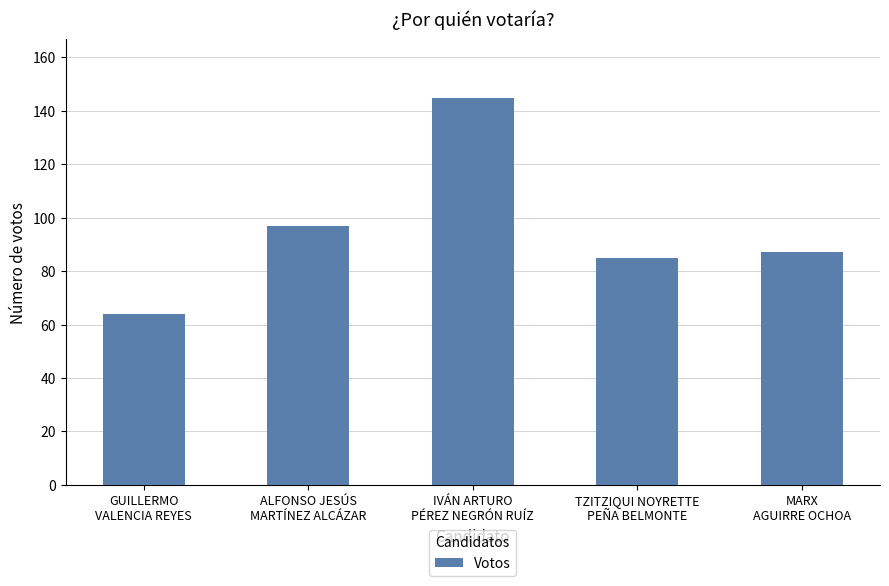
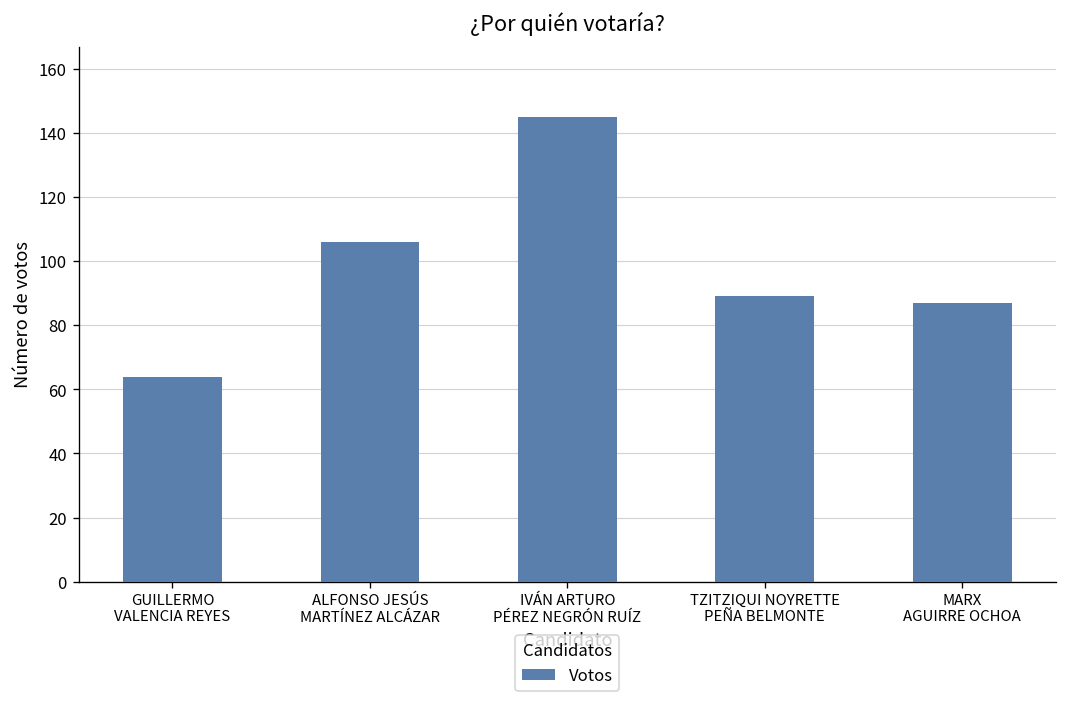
ALFONSO JESÚS MARTÍNEZ ALCÁZAR: 97 -> 106
TZITZIQUI NOYRETTE PEÑA BELMONTE: 85 -> 89
